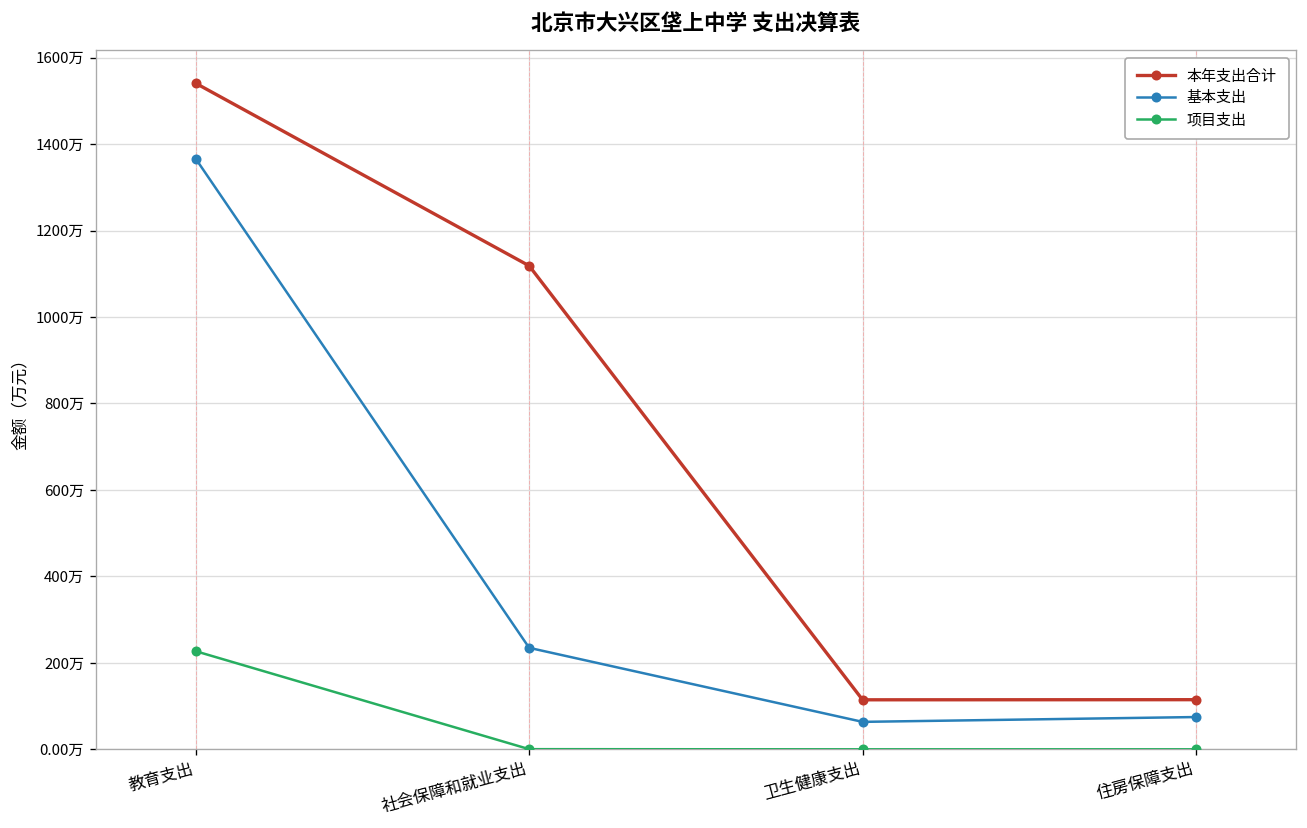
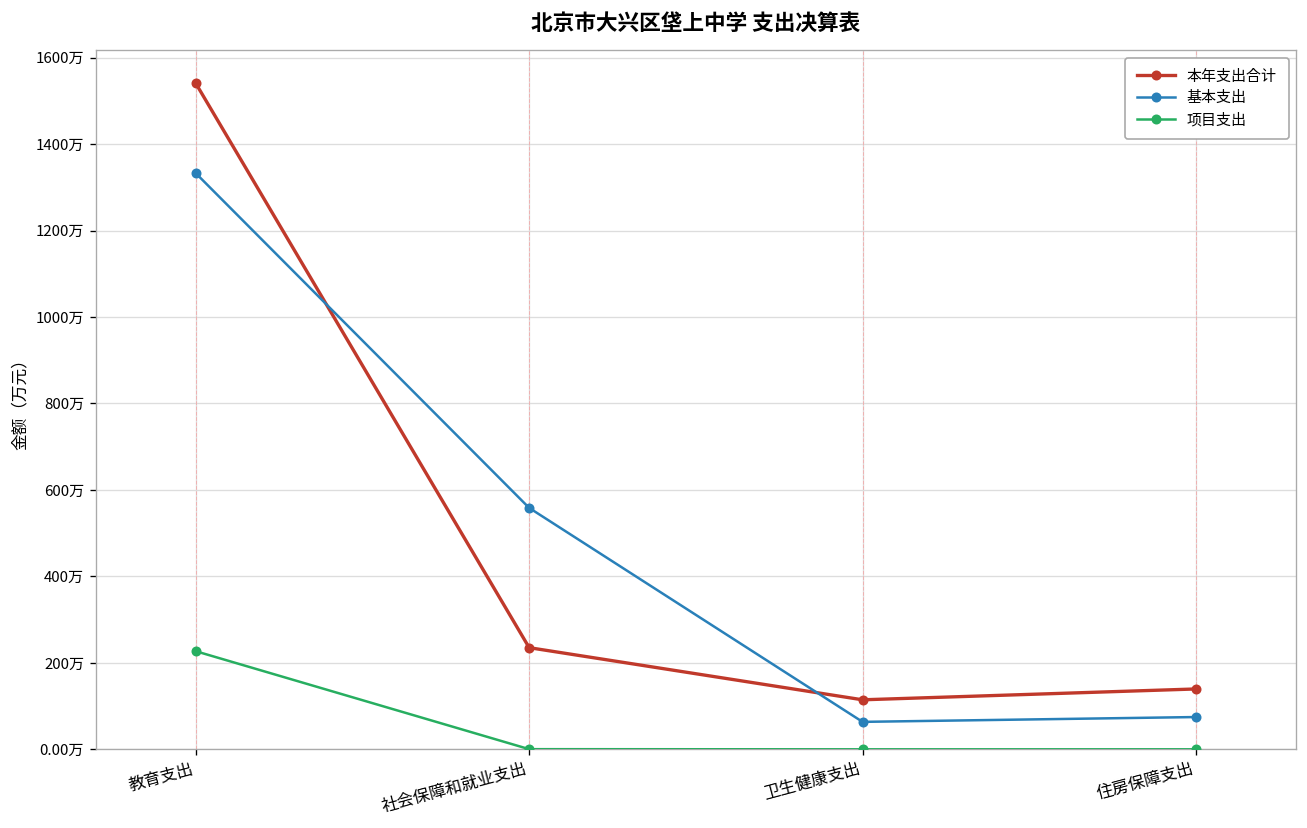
基本支出, 教育支出: 1370万 -> 1330万
本年支出合计, 社会保障和就业支出: 1120万 -> 240万
基本支出, 社会保障和就业支出: 230万 -> 560万
本年支出合计, 住房保障支出: 110万 -> 140万
